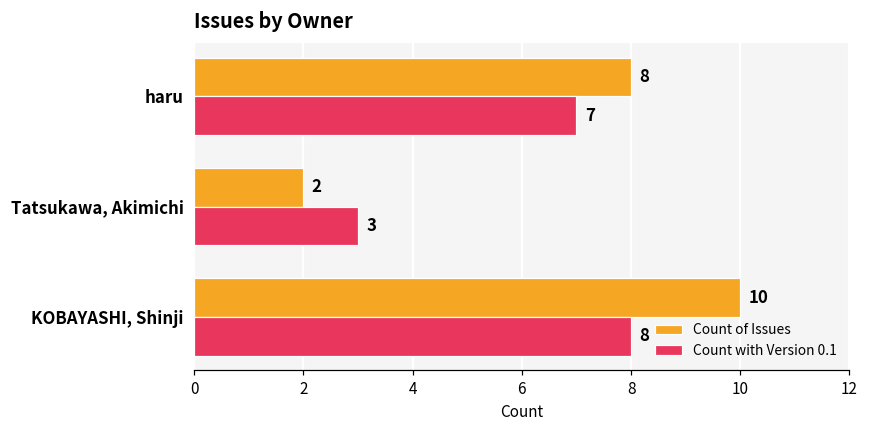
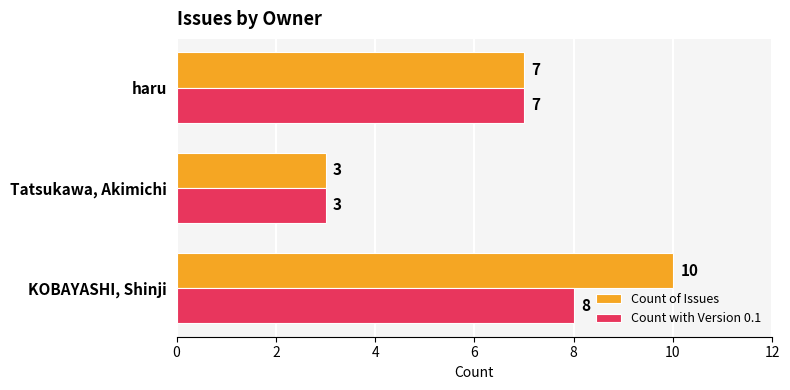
Count of Issues, haru: 8 -> 7
Count of Issues, Tatsukawa, Akimichi: 2 -> 3
